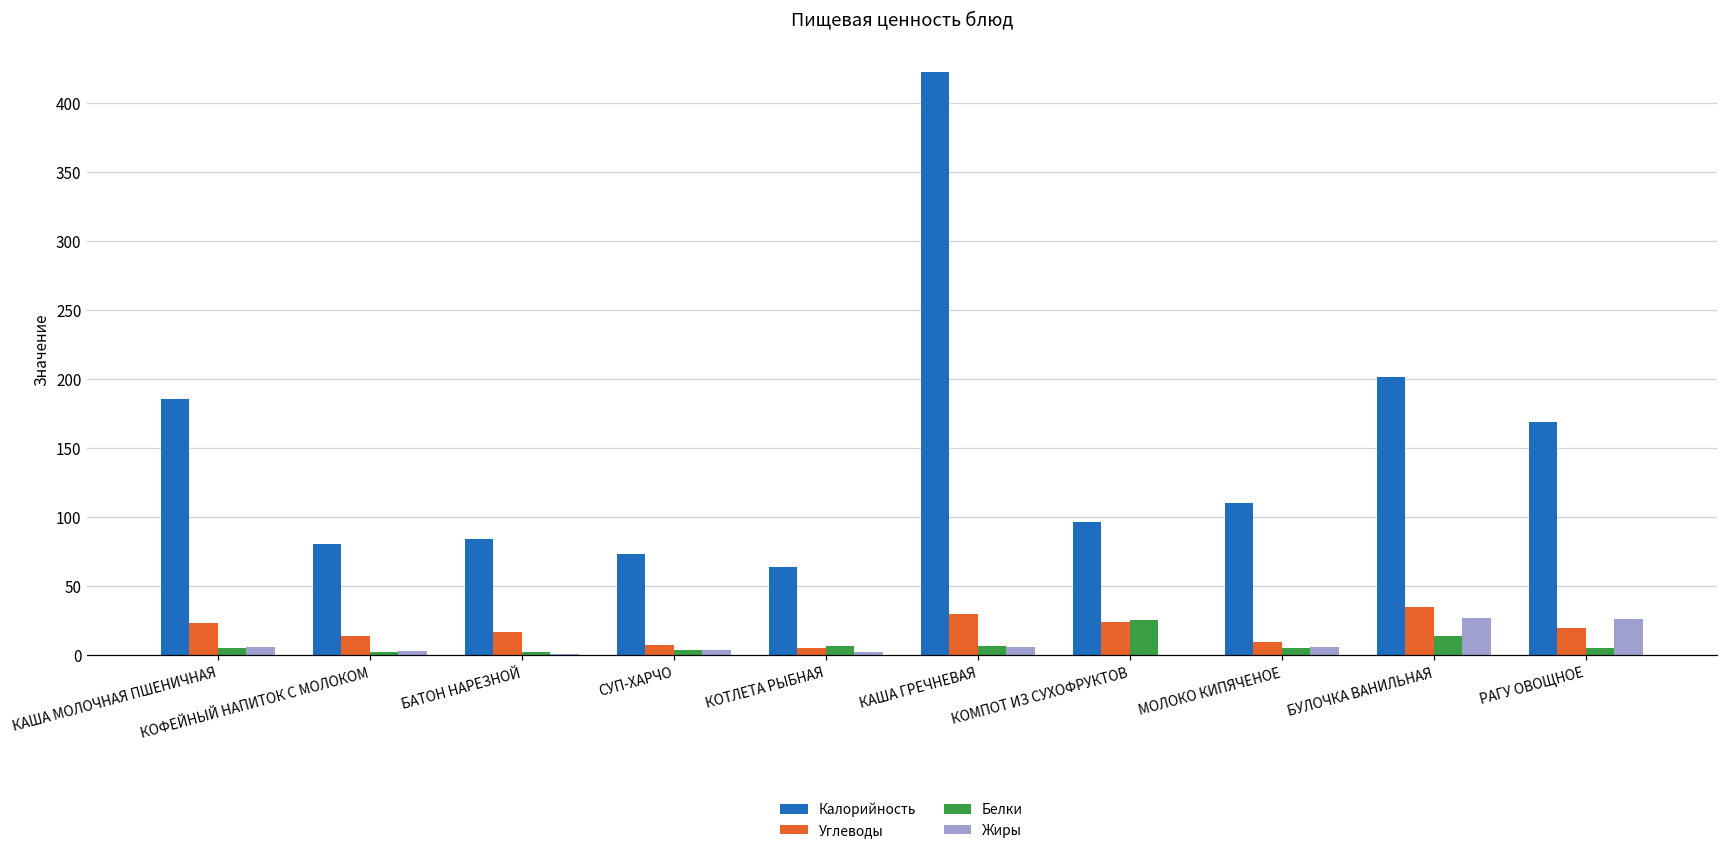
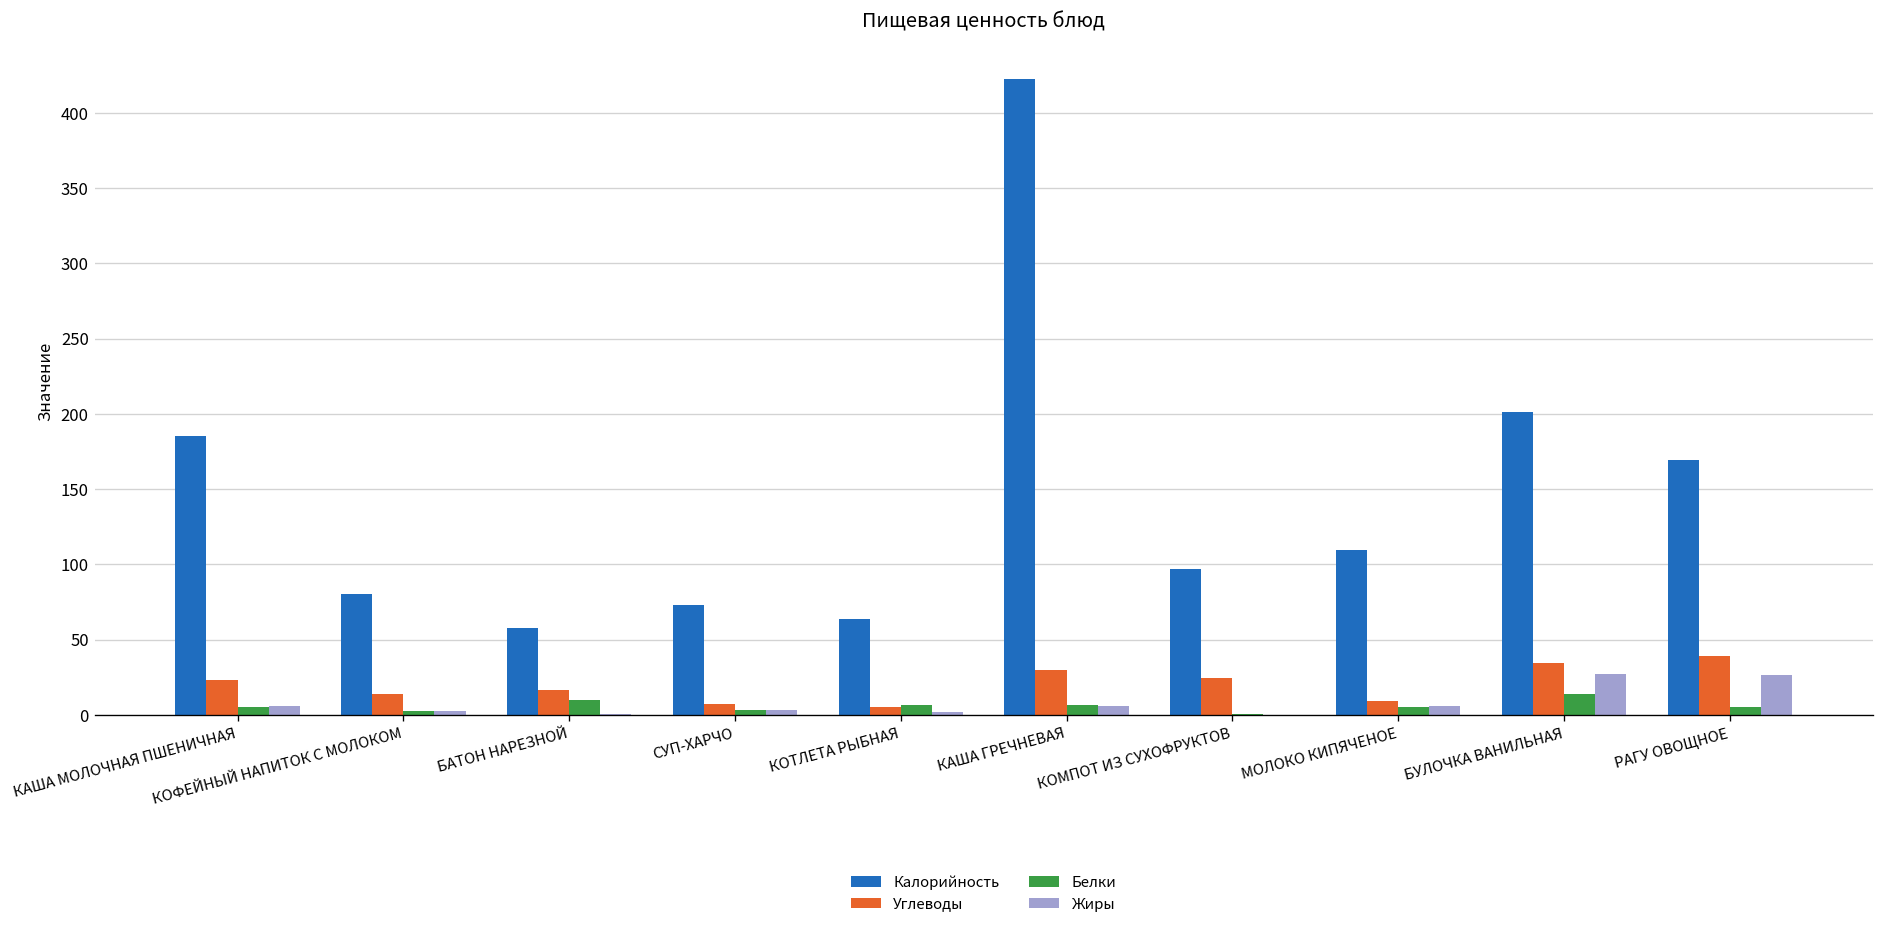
Калорийность, БАТОН НАРЕЗНОЙ: 84 -> 57
Белки, БАТОН НАРЕЗНОЙ: 2 -> 10
Белки, КОМПОТ ИЗ СУХОФРУКТОВ: 25 -> 1
Углеводы, РАГУ ОВОЩНОЕ: 19 -> 39
